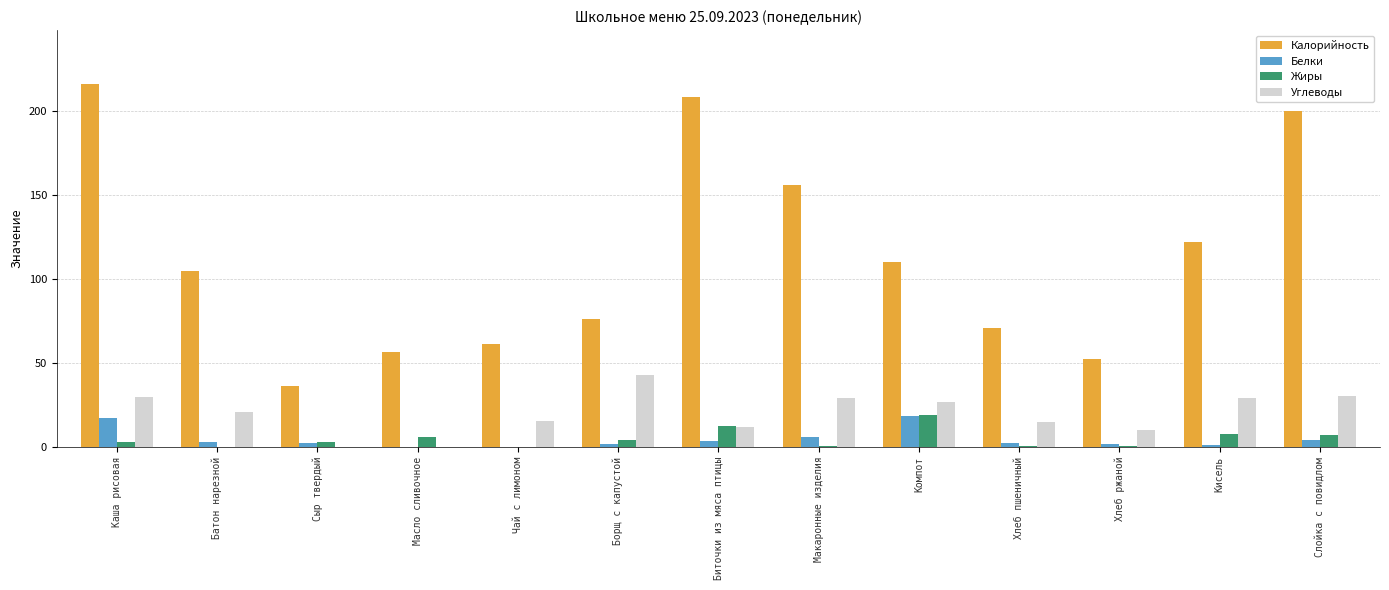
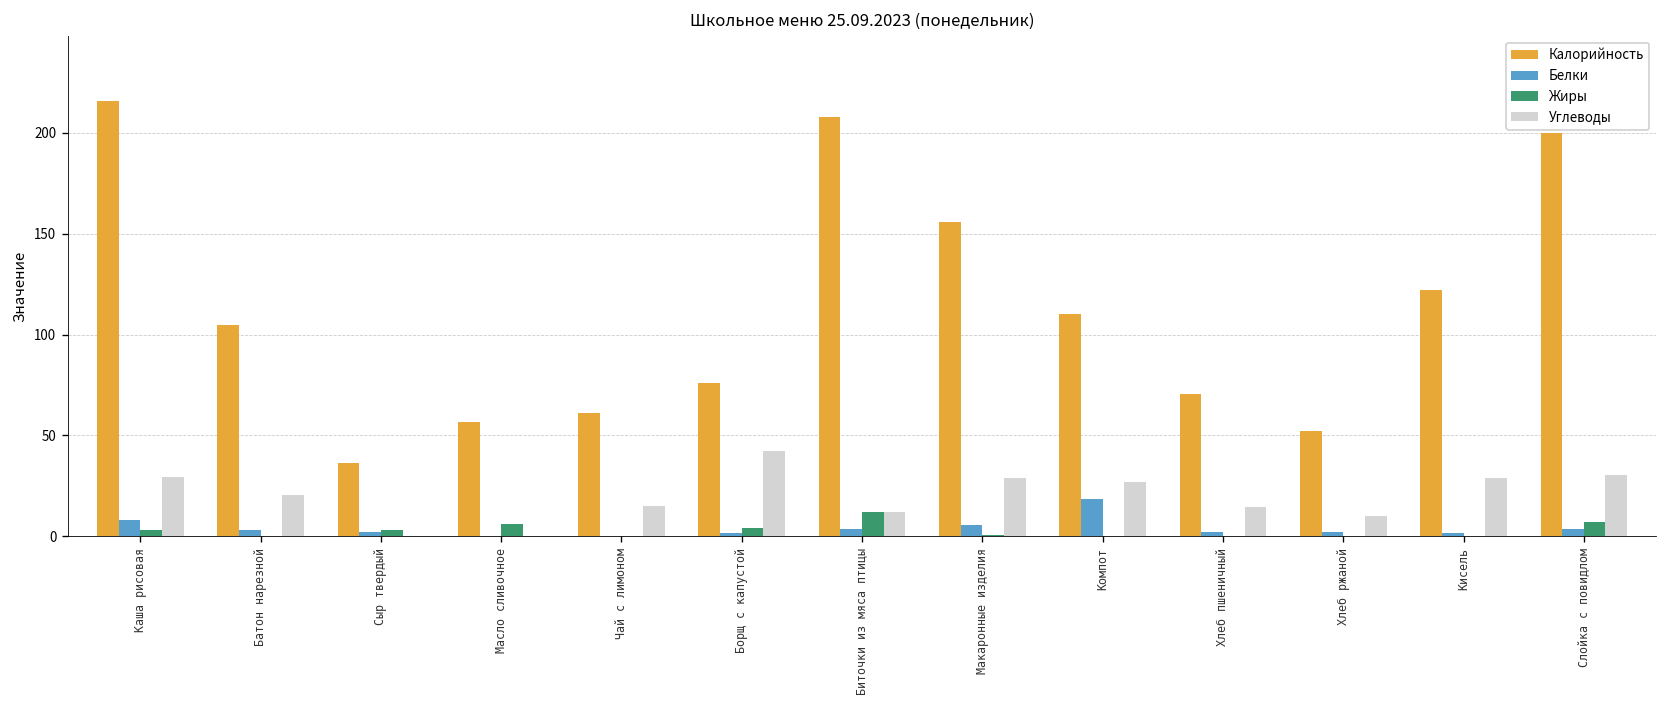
Белки, Каша рисовая: 17 -> 8
Жиры, Компот: 19 -> 0
Жиры, Кисель: 7 -> 0
